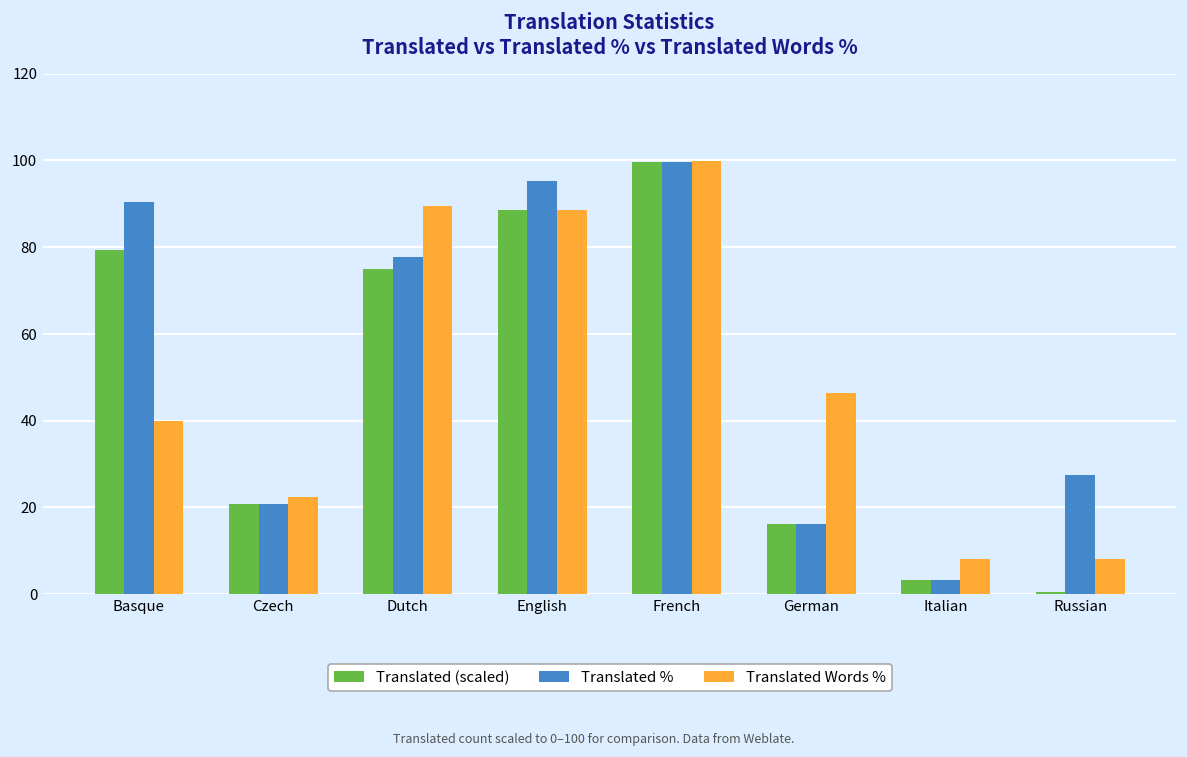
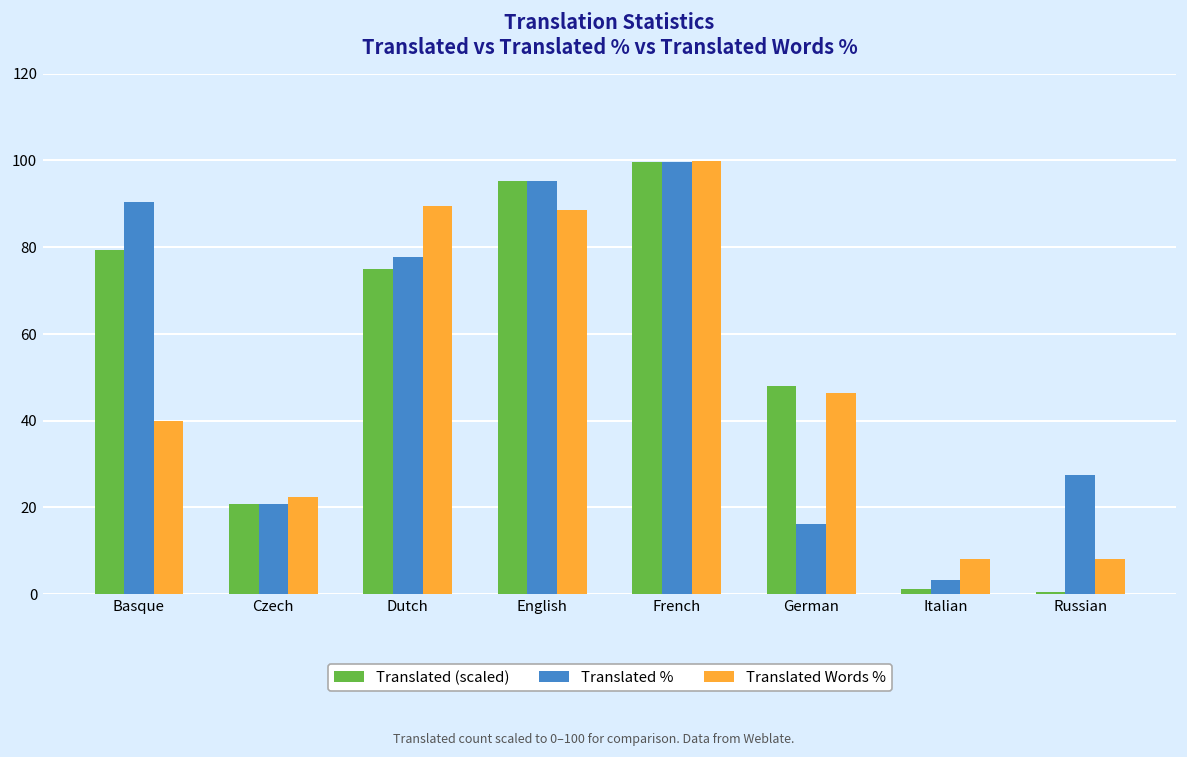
Translated (scaled), English: 88 -> 95
Translated (scaled), German: 16 -> 48
Translated (scaled), Italian: 3 -> 1
